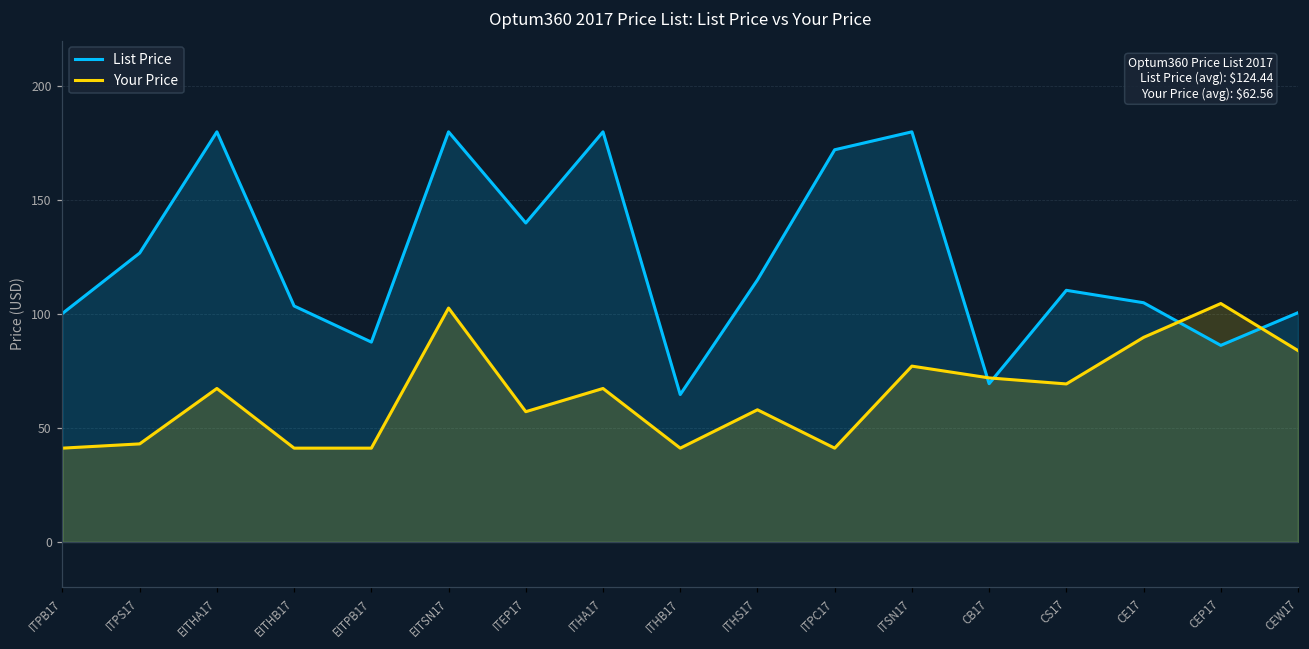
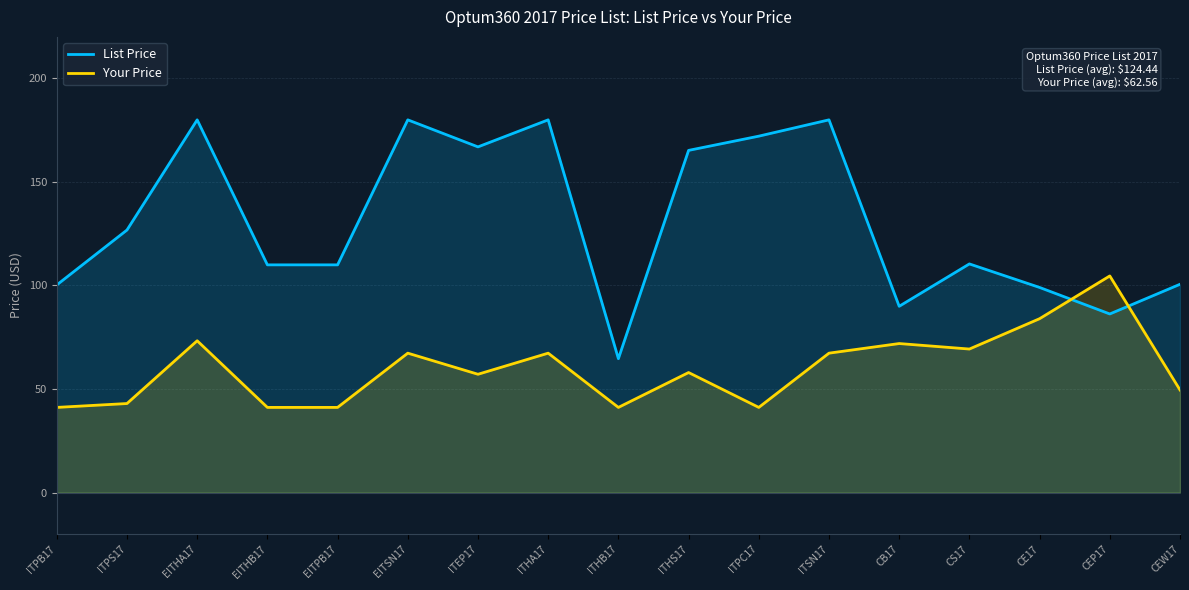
Your Price, EITHA17: 67 -> 73
List Price, EITHB17: 104 -> 110
List Price, EITPB17: 88 -> 110
Your Price, EITSN17: 103 -> 67
List Price, ITEP17: 140 -> 167
List Price, ITHS17: 115 -> 165
Your Price, ITSN17: 77 -> 67
List Price, CB17: 69 -> 90
List Price, CE17: 105 -> 99
Your Price, CE17: 90 -> 84
Your Price, CEW17: 84 -> 50
